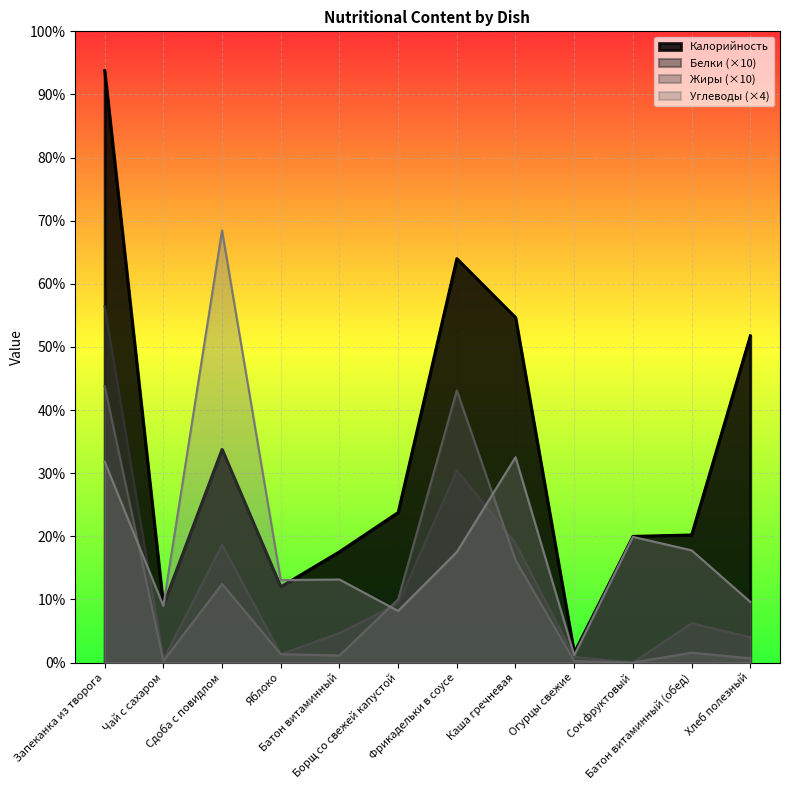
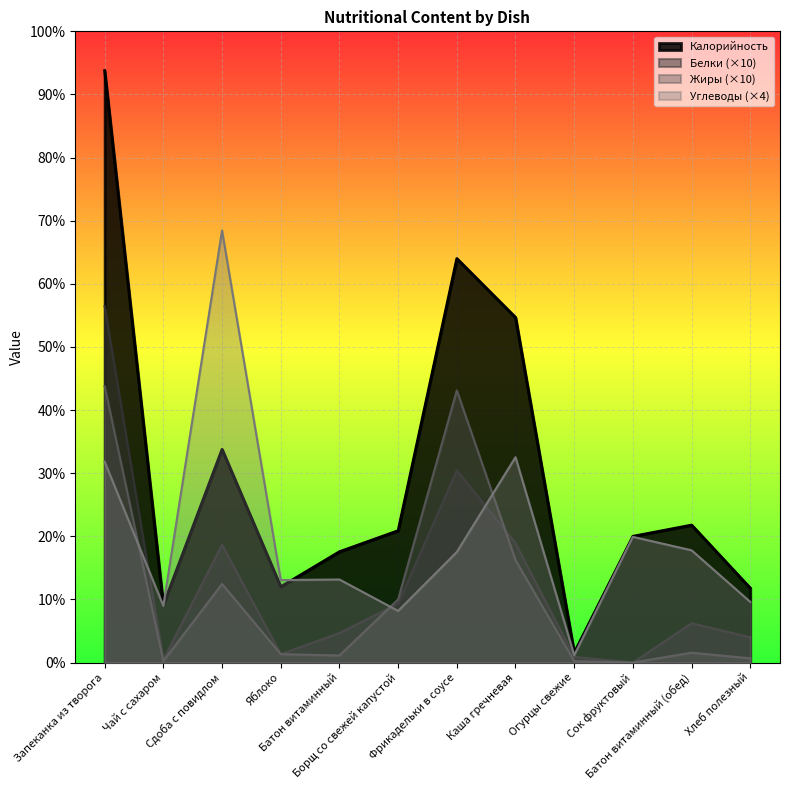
Калорийность, Борщ со свежей капустой: 24% -> 21%
Калорийность, Батон витаминный (обед): 20% -> 22%
Калорийность, Хлеб полезный: 52% -> 12%
